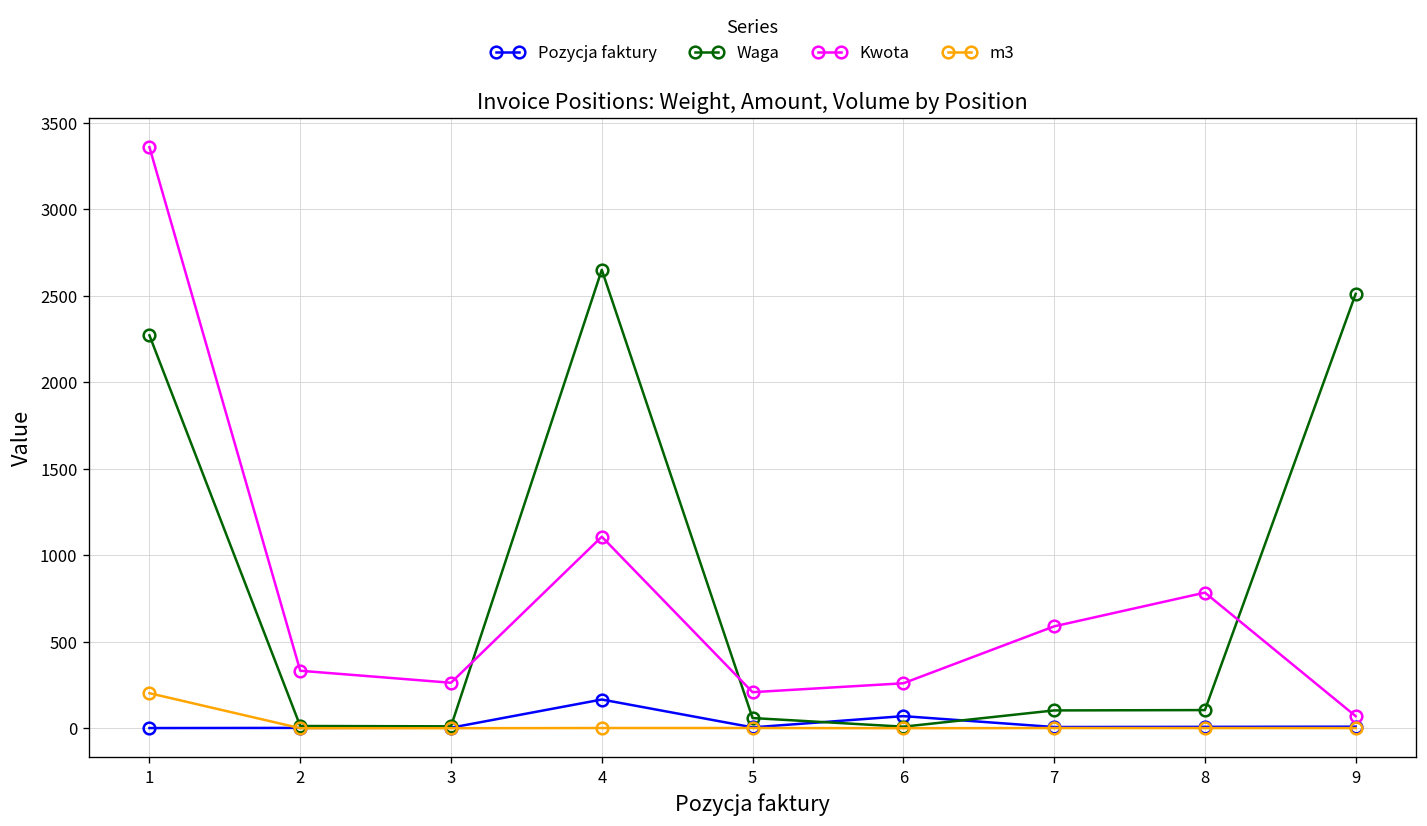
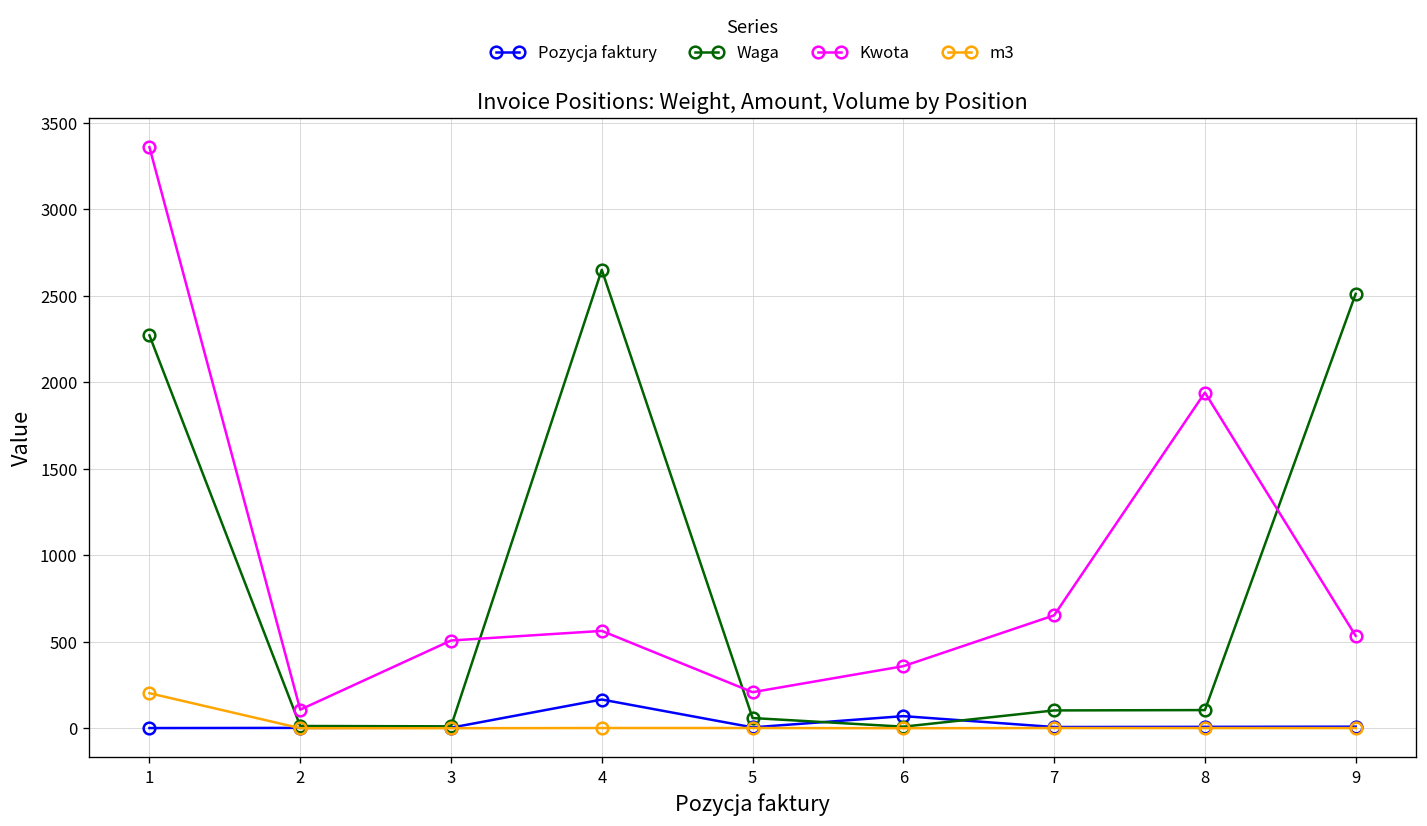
Kwota, 2: 330 -> 110
Kwota, 3: 260 -> 510
Kwota, 4: 1110 -> 560
Kwota, 6: 260 -> 360
Kwota, 7: 590 -> 650
Kwota, 8: 780 -> 1940
Kwota, 9: 70 -> 530
